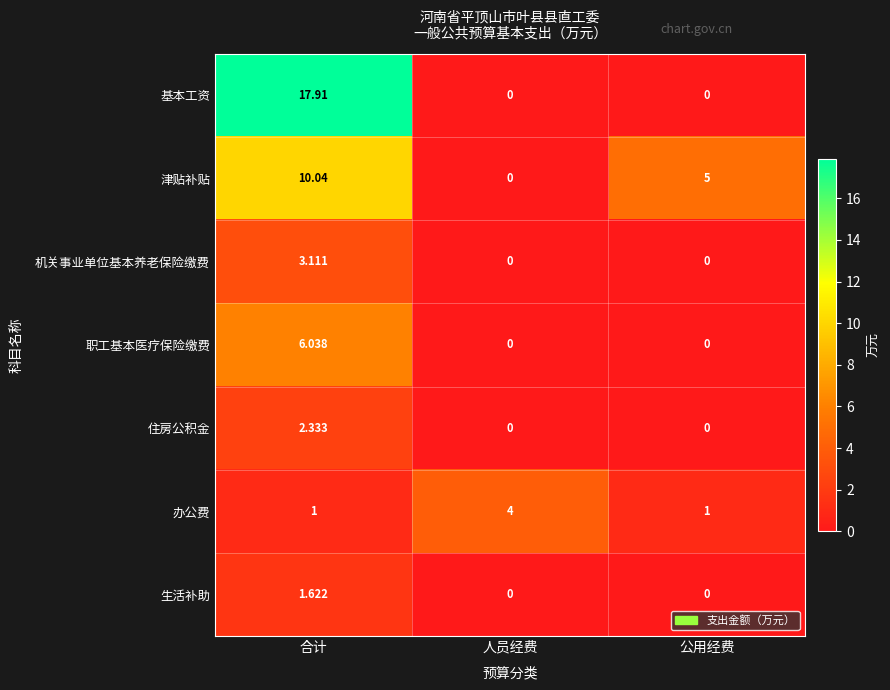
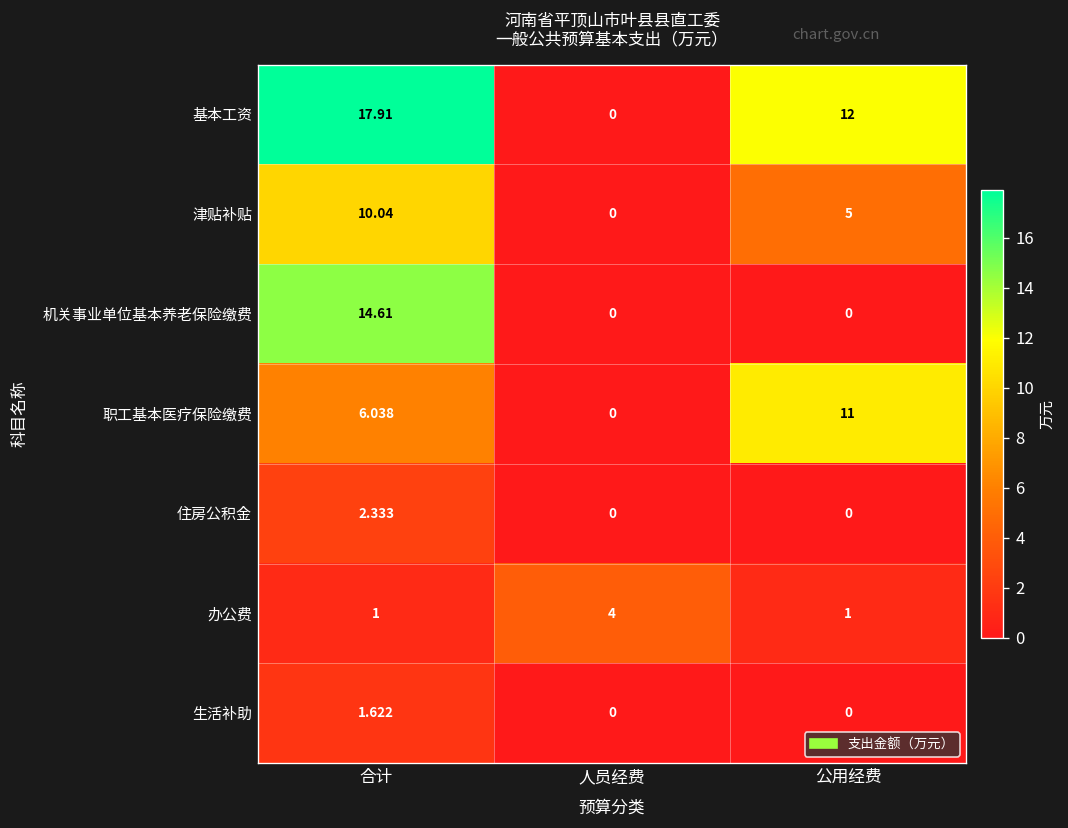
基本工资, 公用经费: 0 -> 12
机关事业单位基本养老保险缴费, 合计: 3.111 -> 14.61
职工基本医疗保险缴费, 公用经费: 0 -> 11
